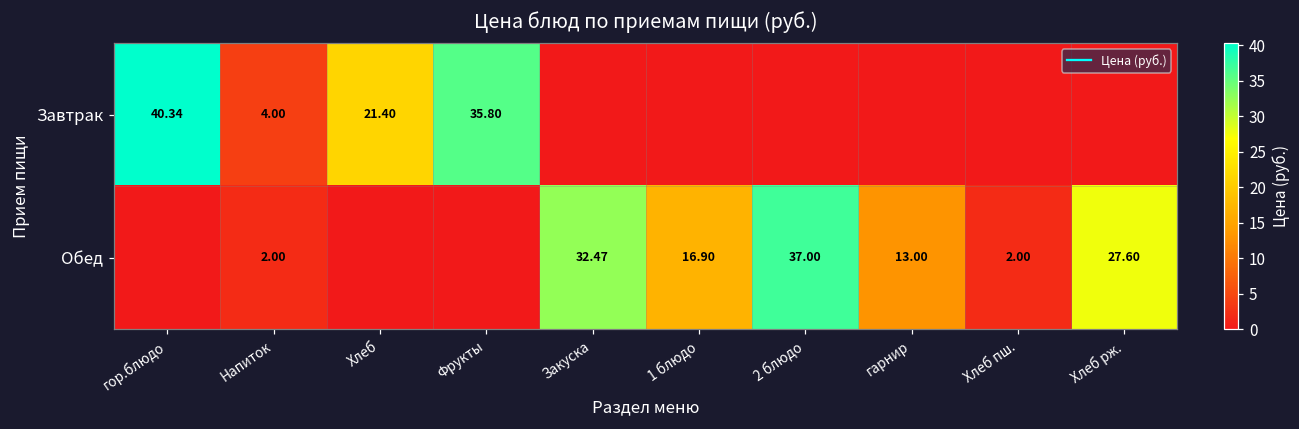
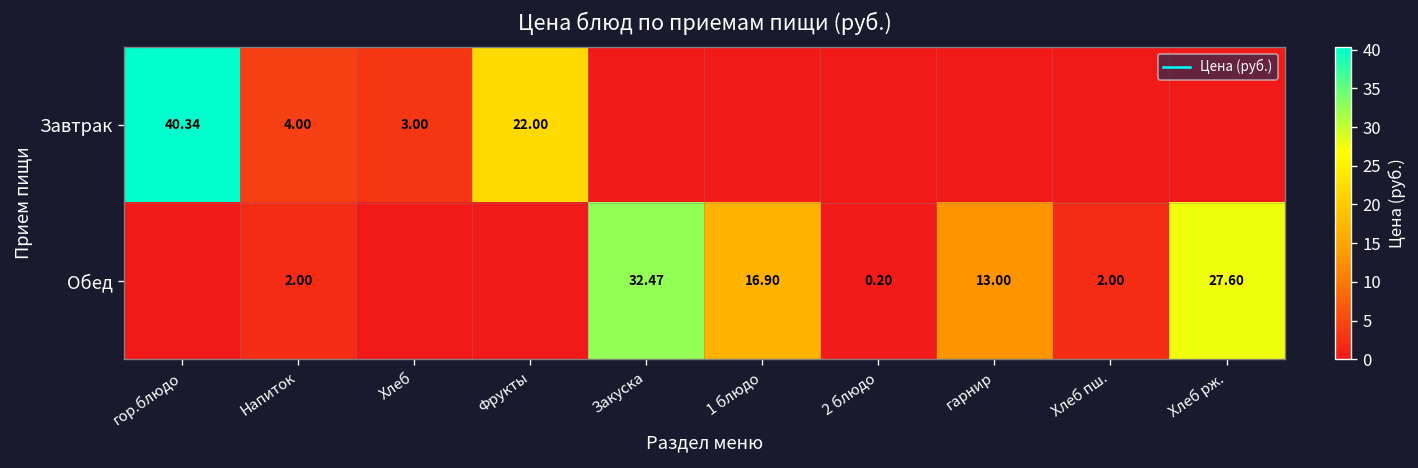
Завтрак, Хлеб: 21.40 -> 3.00
Завтрак, Фрукты: 35.80 -> 22.00
Обед, 2 блюдо: 37.00 -> 0.20
